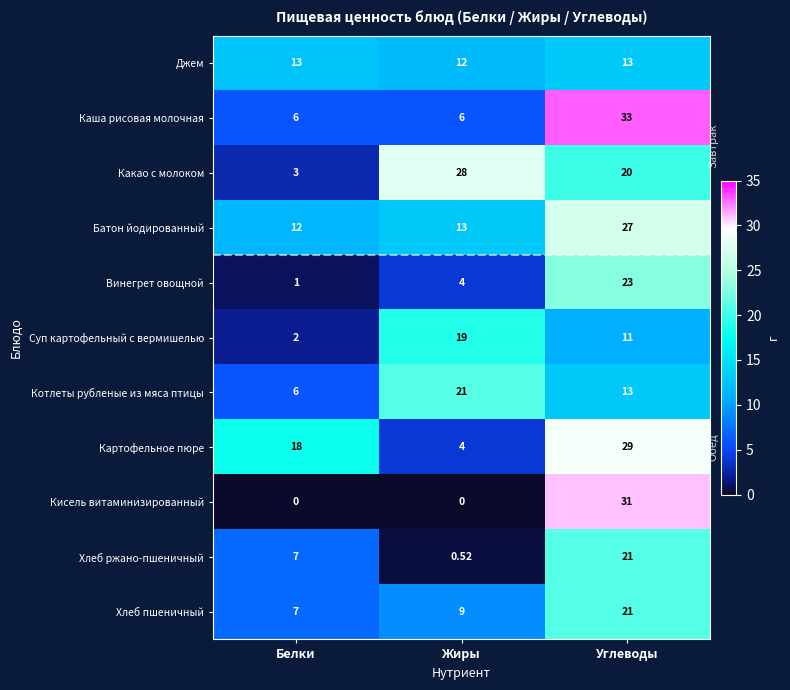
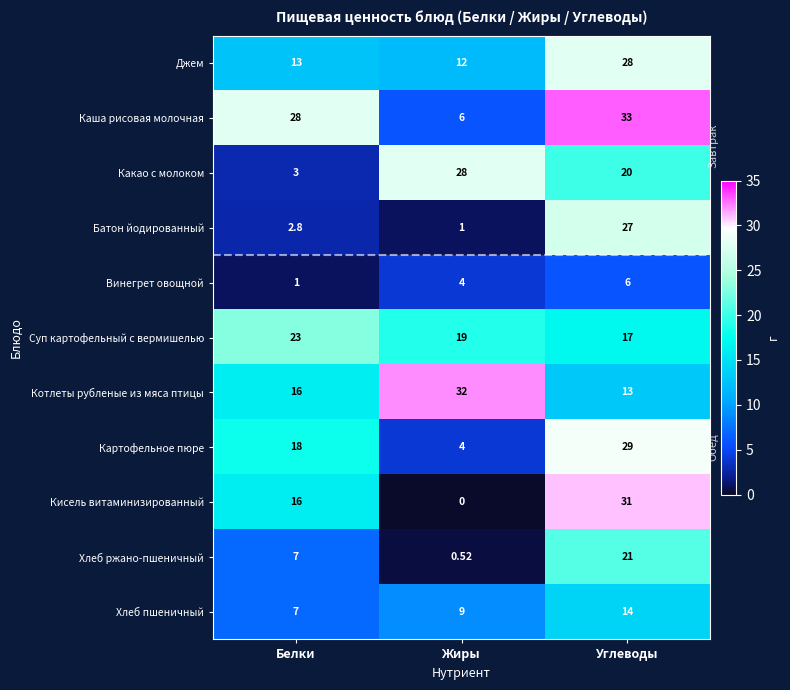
Джем, Углеводы: 13 -> 28
Каша рисовая молочная, Белки: 6 -> 28
Батон йодированный, Белки: 12 -> 2.8
Батон йодированный, Жиры: 13 -> 1
Винегрет овощной, Углеводы: 23 -> 6
Суп картофельный с вермишелью, Белки: 2 -> 23
Суп картофельный с вермишелью, Углеводы: 11 -> 17
Котлеты рубленые из мяса птицы, Белки: 6 -> 16
Котлеты рубленые из мяса птицы, Жиры: 21 -> 32
Кисель витаминизированный, Белки: 0 -> 16
Хлеб пшеничный, Углеводы: 21 -> 14
